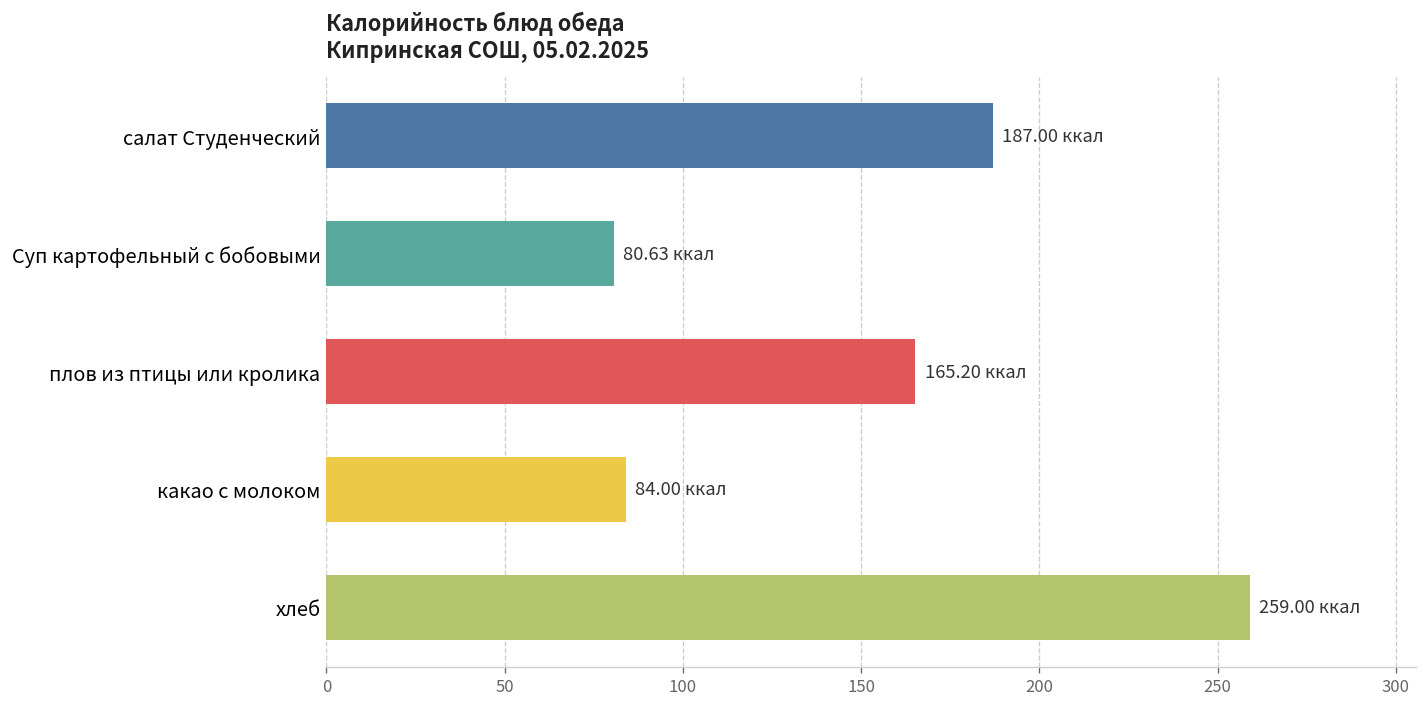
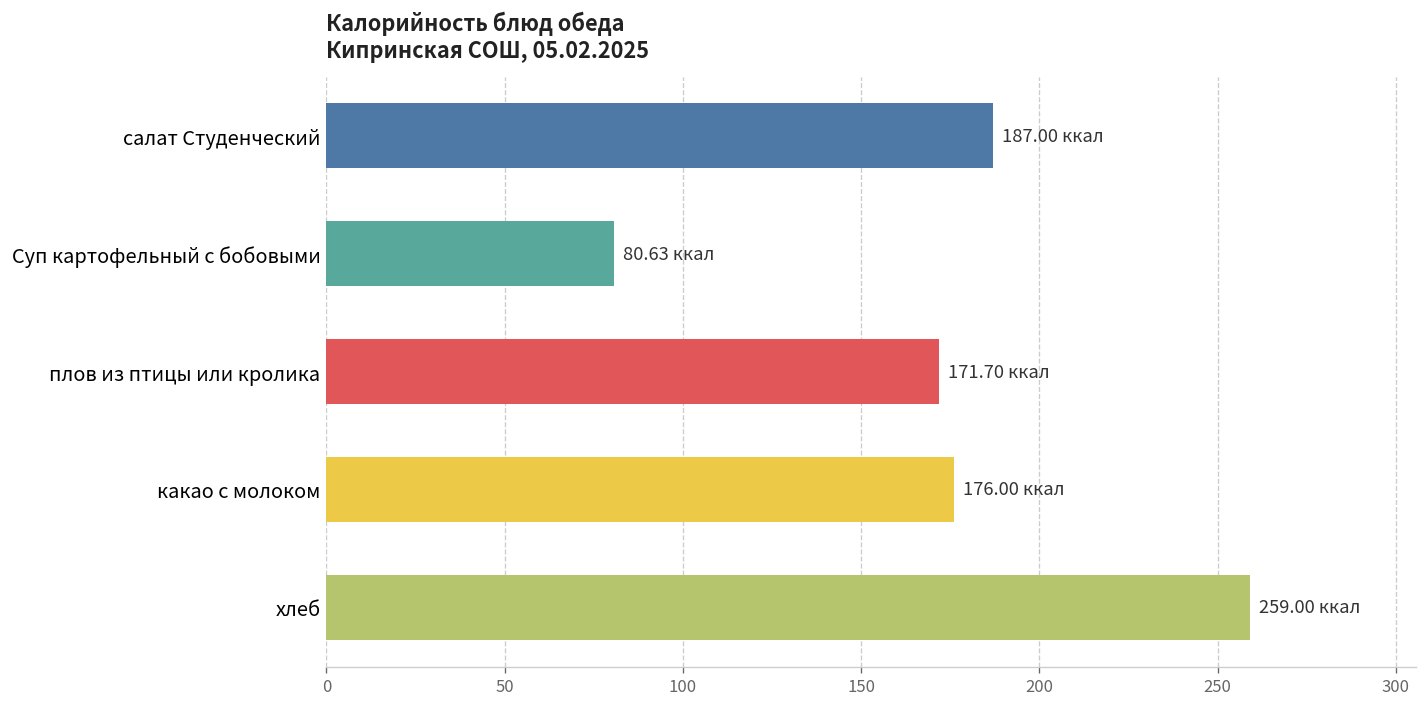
плов из птицы или кролика: 165.20 -> 171.70
какао с молоком: 84.00 -> 176.00
